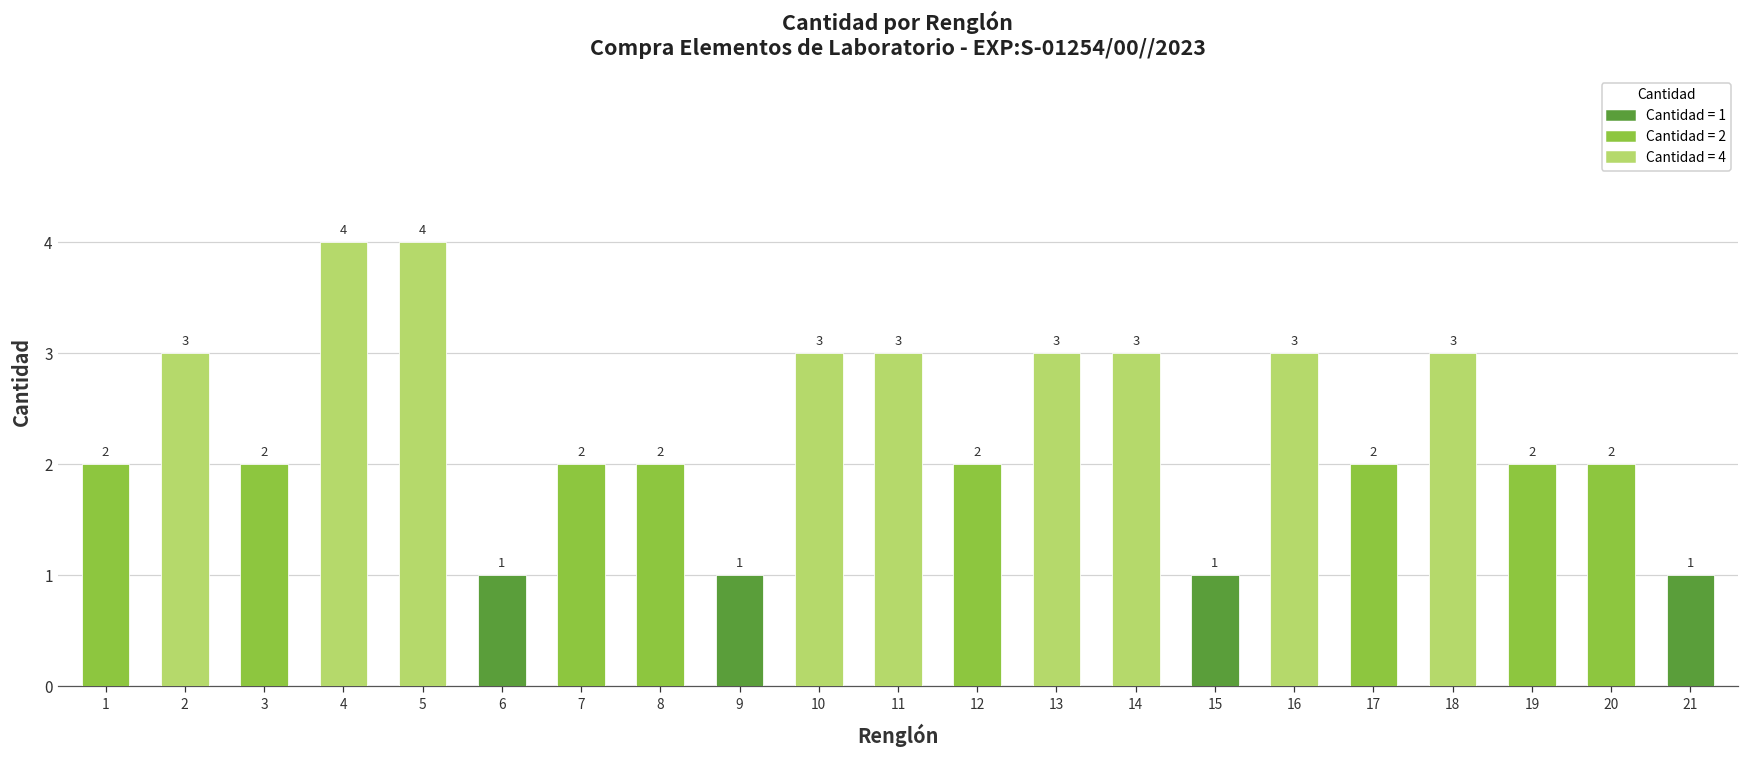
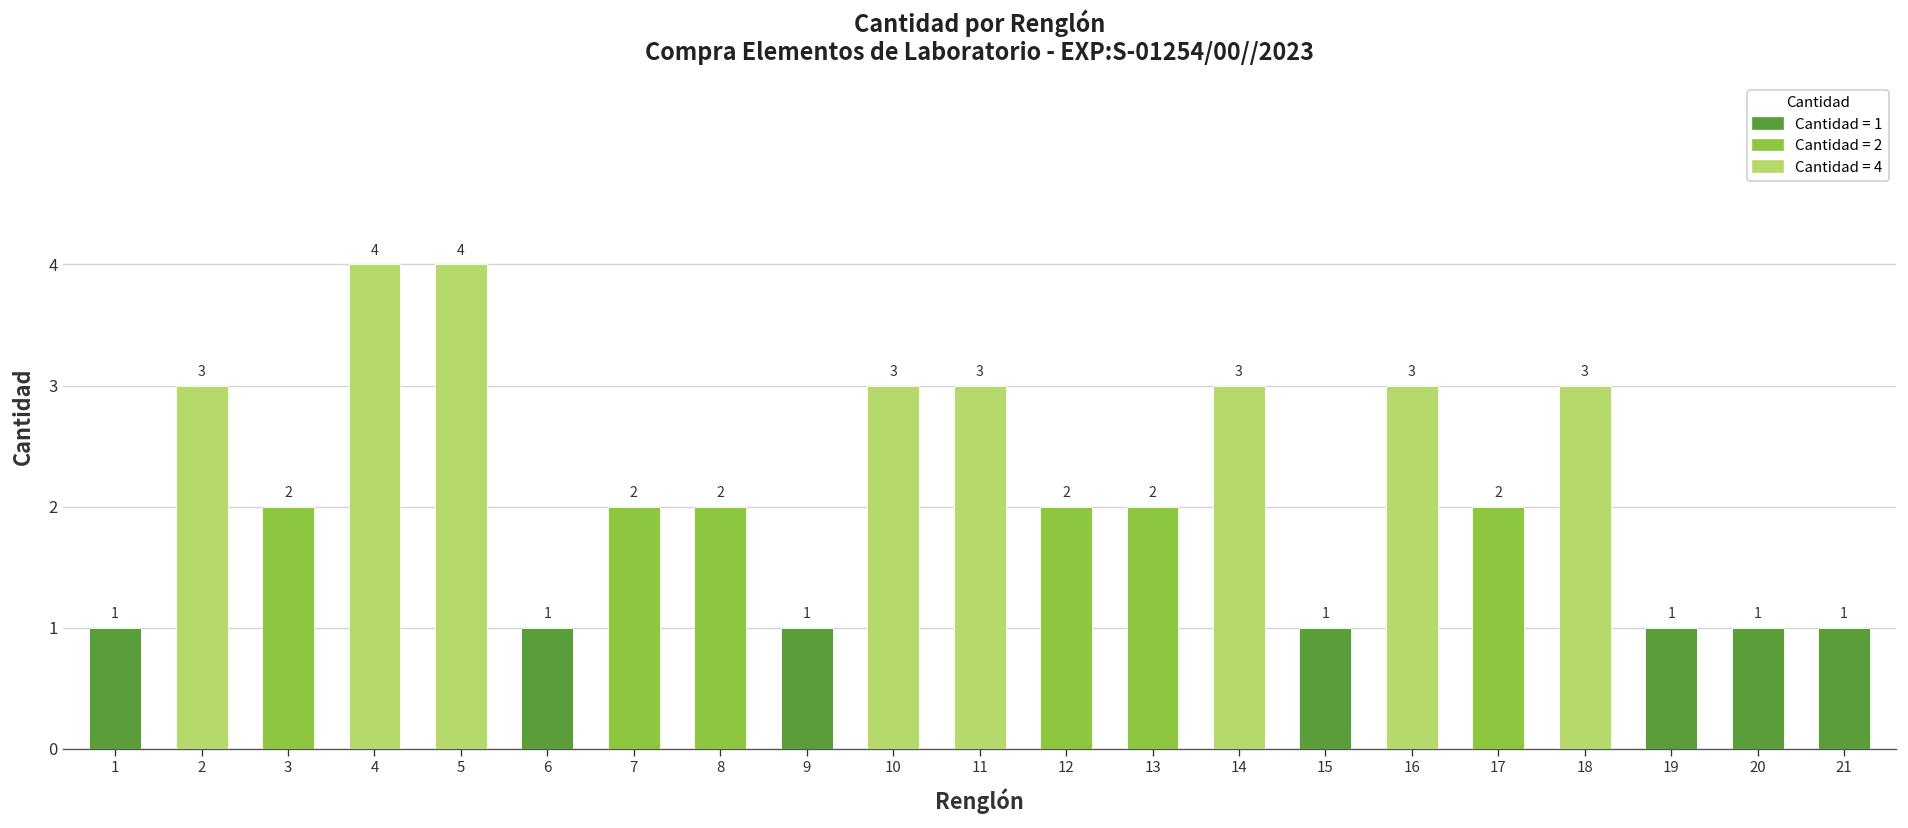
1: 2 -> 1
13: 3 -> 2
19: 2 -> 1
20: 2 -> 1
